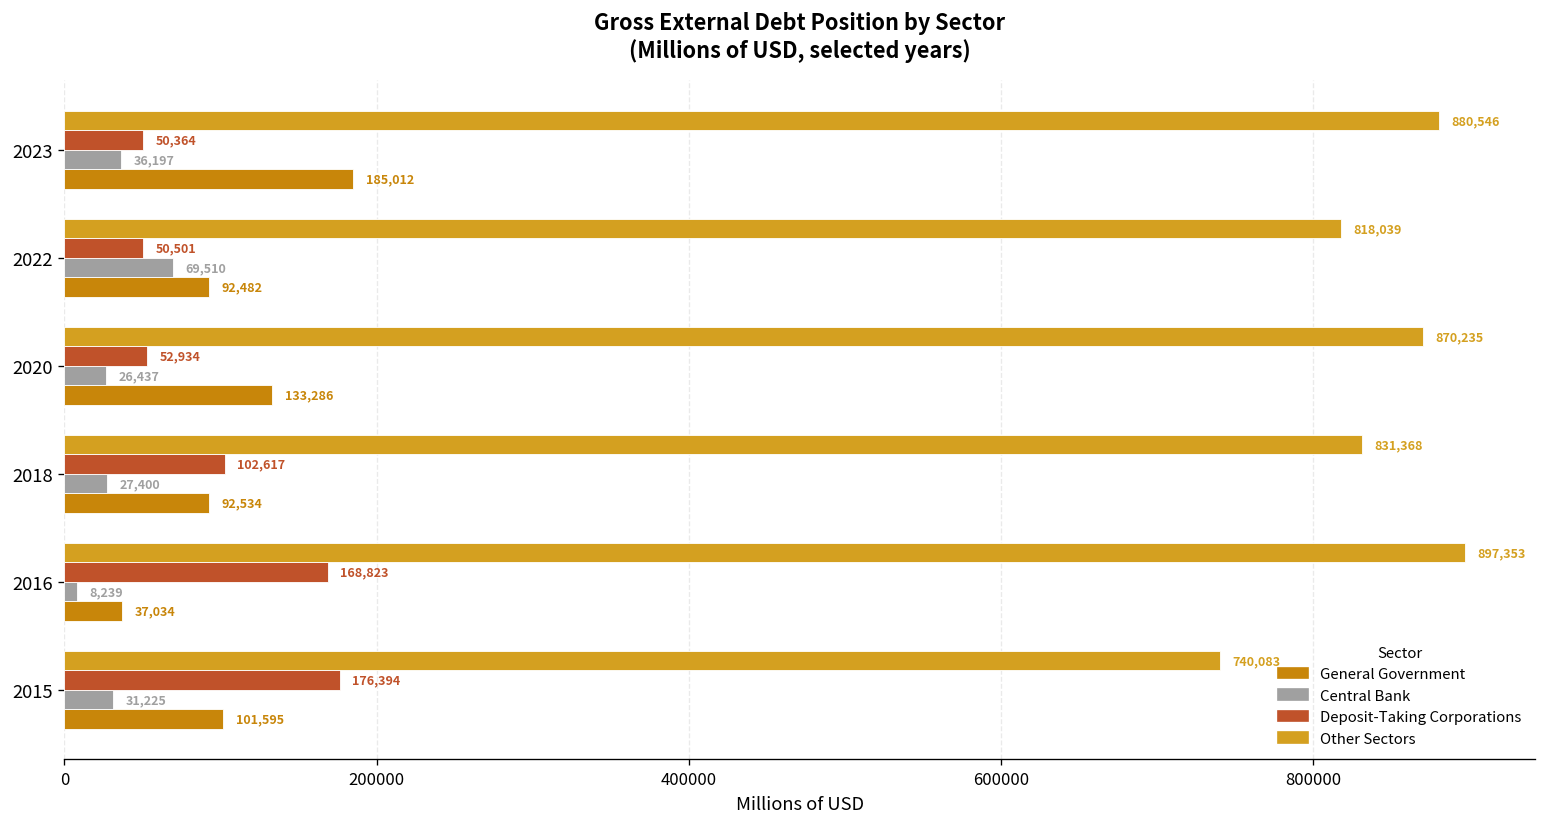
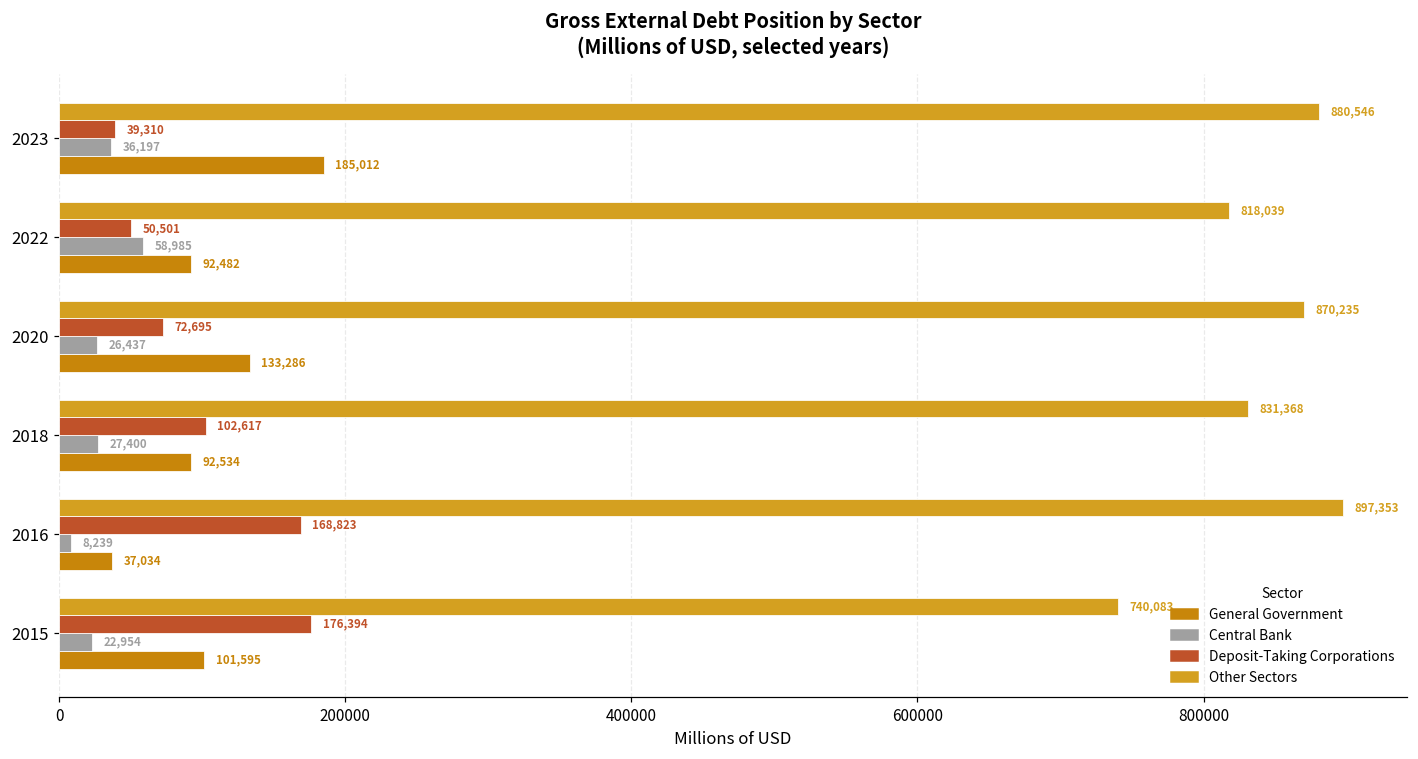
Deposit-Taking Corporations, 2023: 50,364 -> 39,310
Central Bank, 2022: 69,510 -> 58,985
Deposit-Taking Corporations, 2020: 52,934 -> 72,695
Central Bank, 2015: 31,225 -> 22,954
